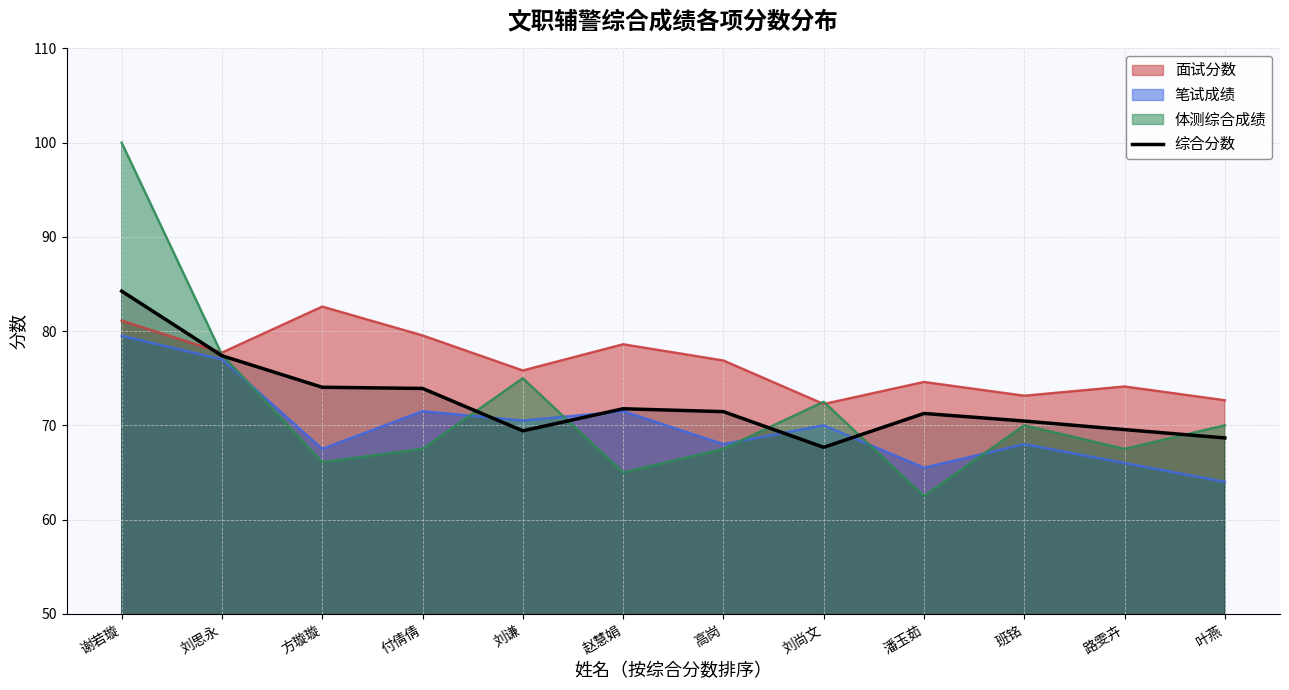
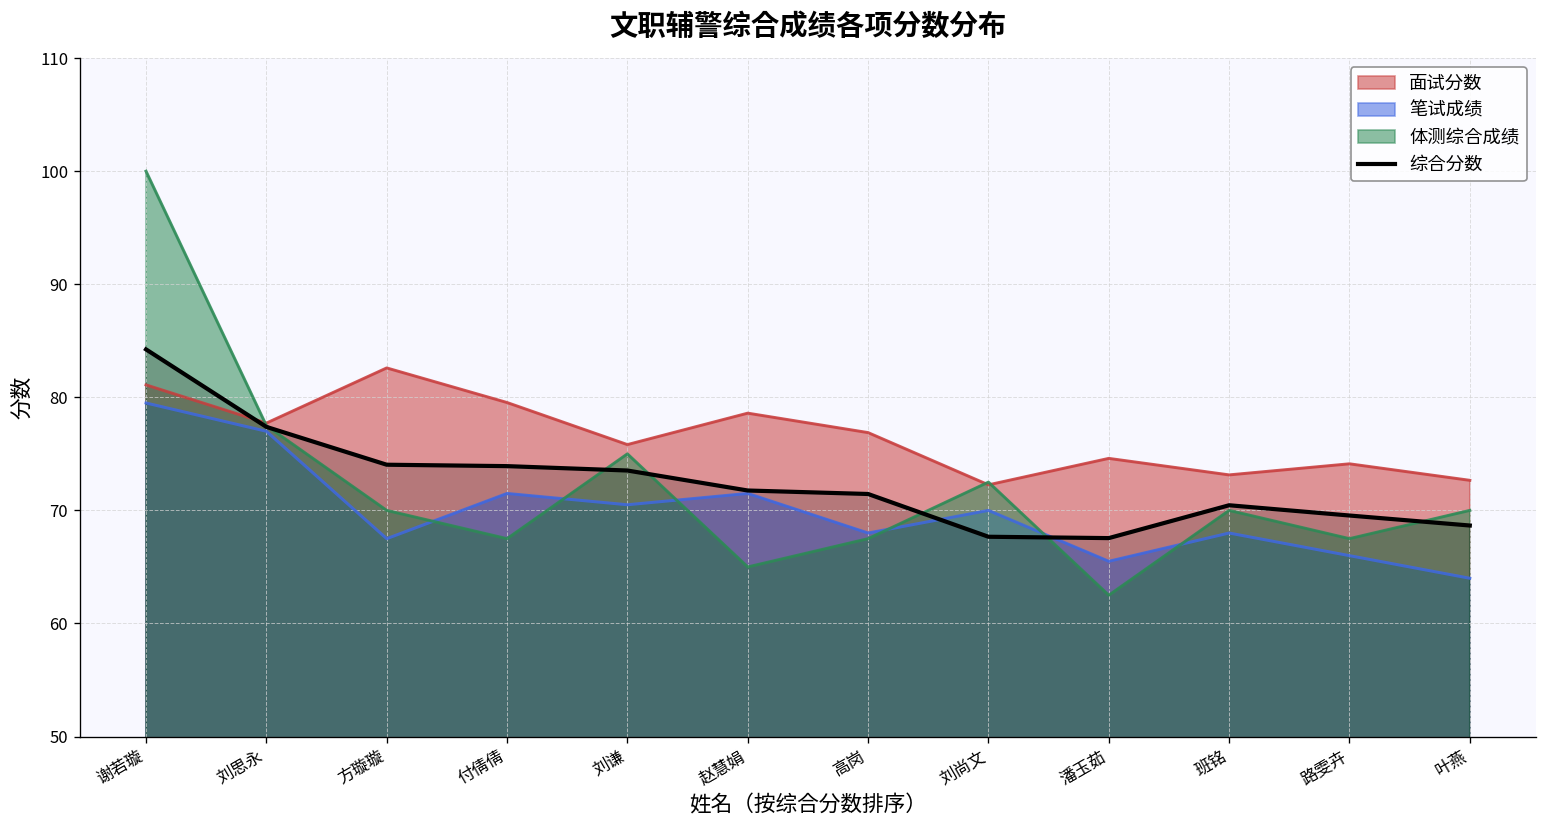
体测综合成绩, 方璇璇: 66 -> 70
综合分数, 刘谦: 69 -> 74
综合分数, 潘玉茹: 71 -> 68
